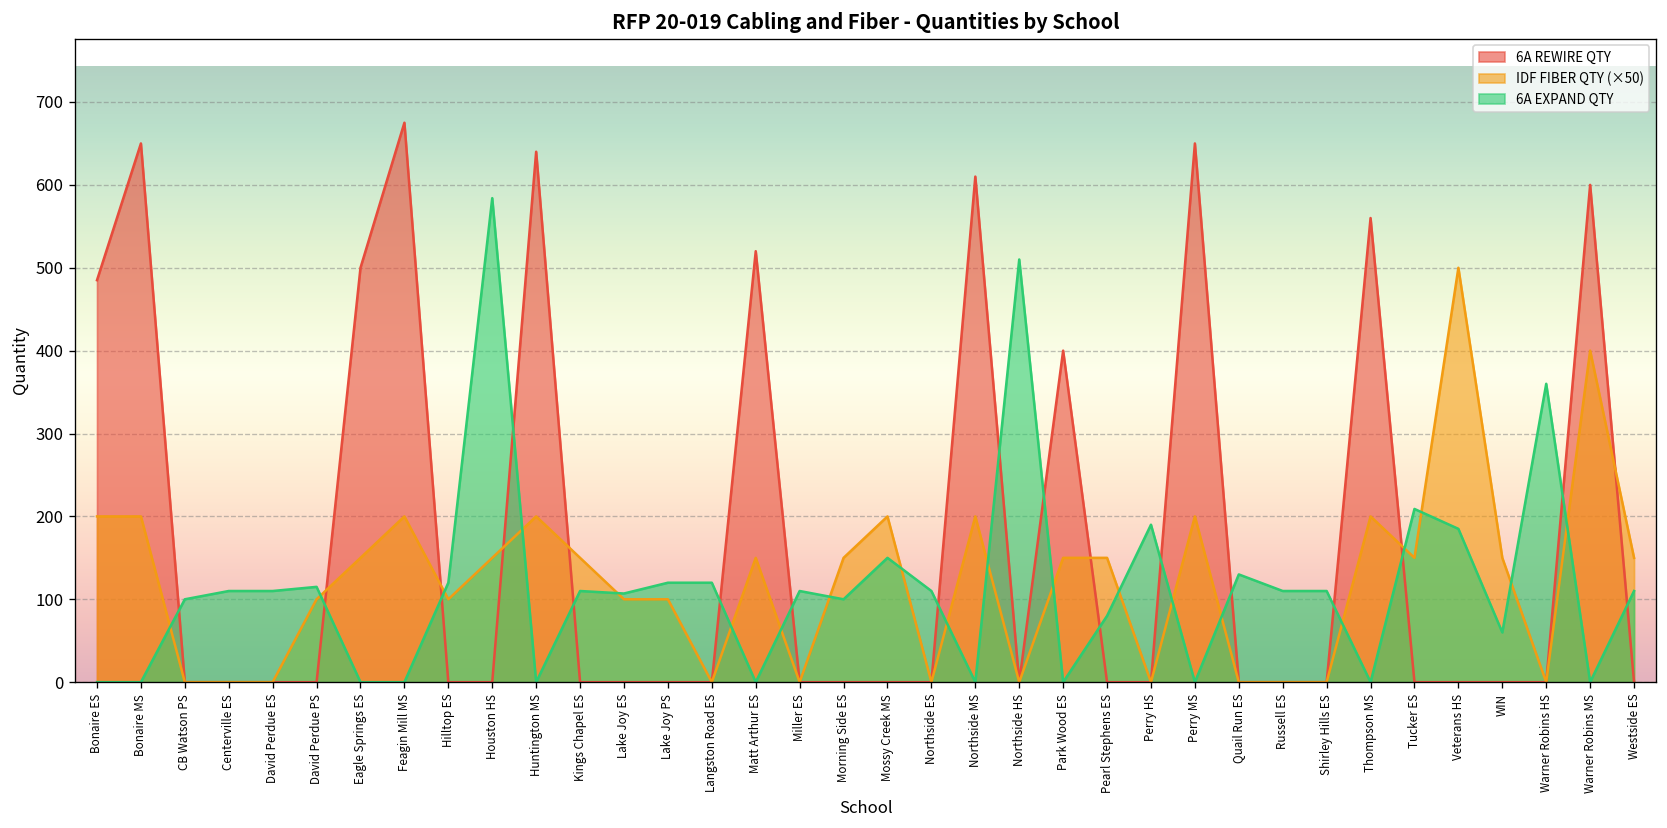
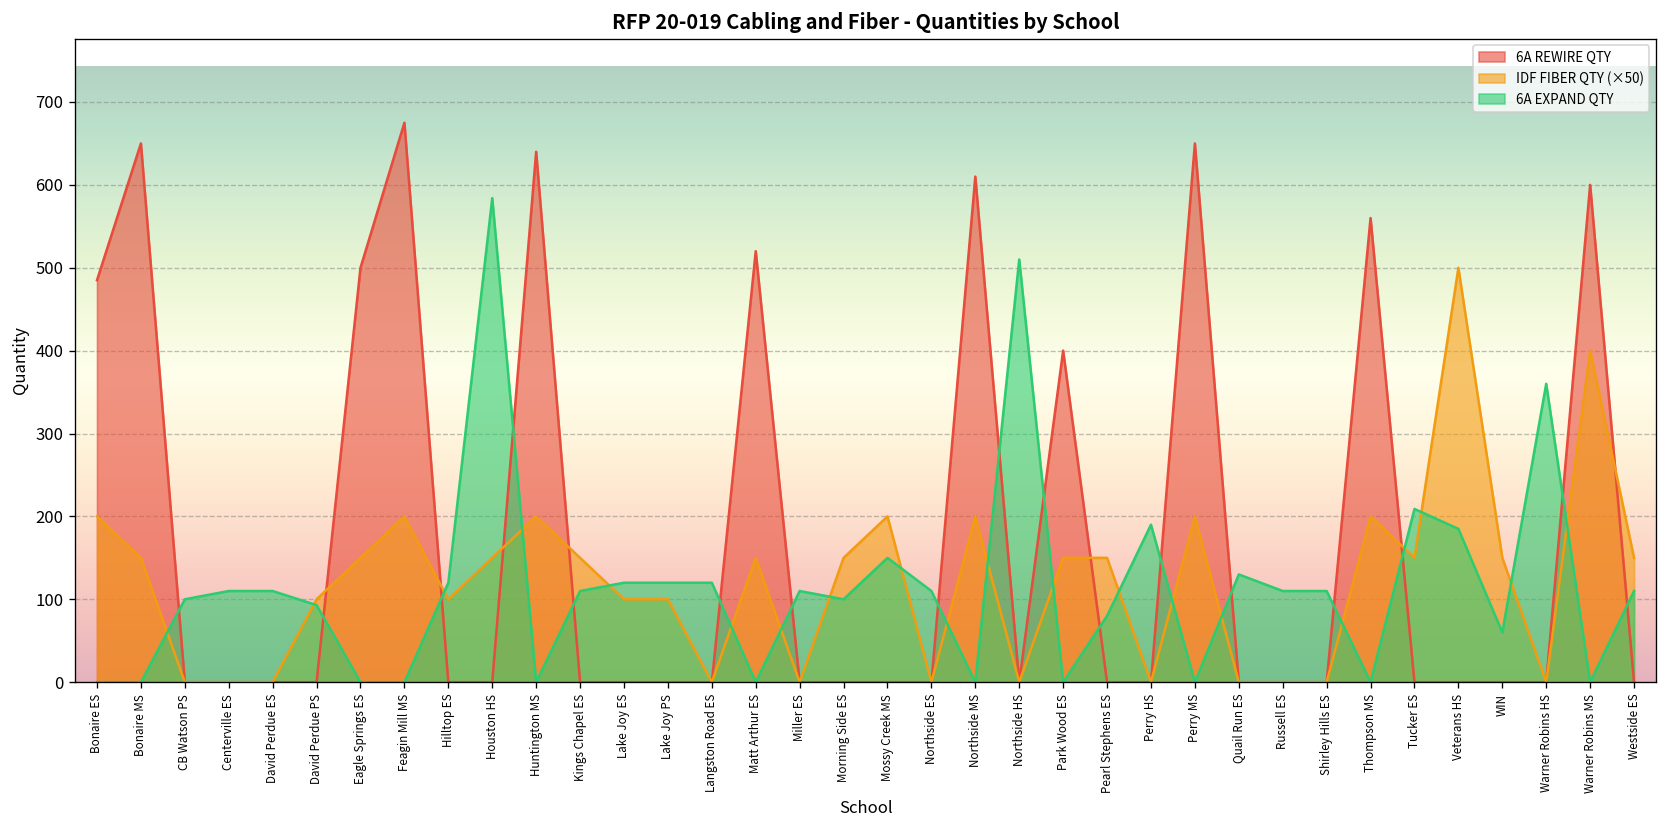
IDF FIBER QTY (×50), Bonaire MS: 200 -> 150
6A EXPAND QTY, David Perdue PS: 120 -> 90
6A EXPAND QTY, Lake Joy ES: 110 -> 120
